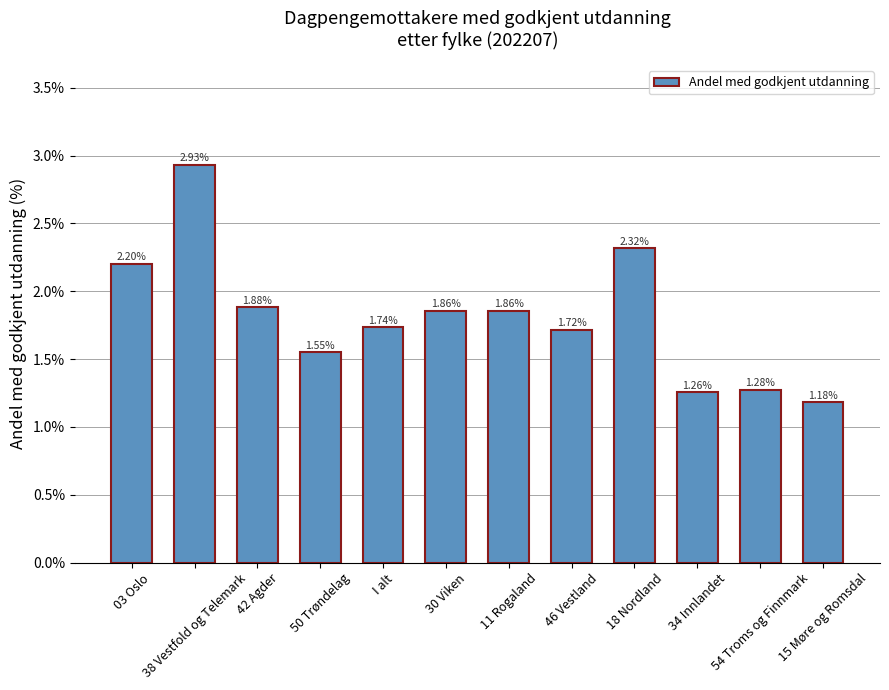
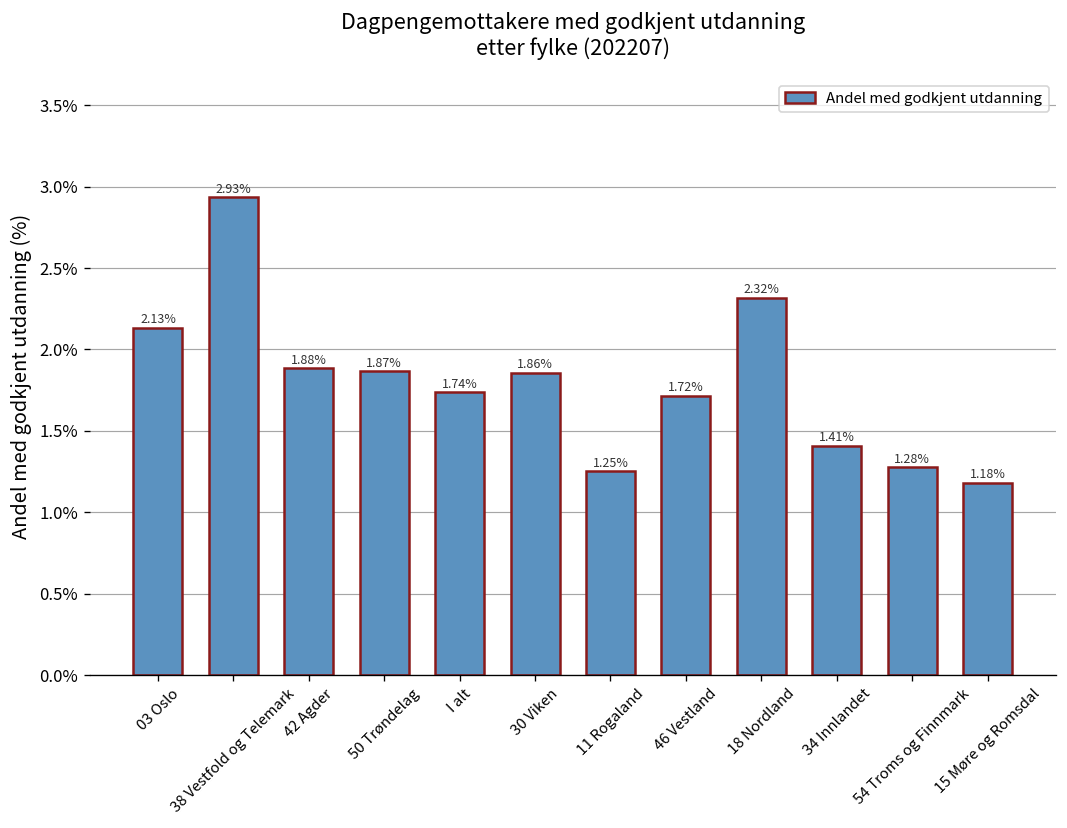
03 Oslo: 2.20% -> 2.13%
50 Trøndelag: 1.55% -> 1.87%
11 Rogaland: 1.86% -> 1.25%
34 Innlandet: 1.26% -> 1.41%
